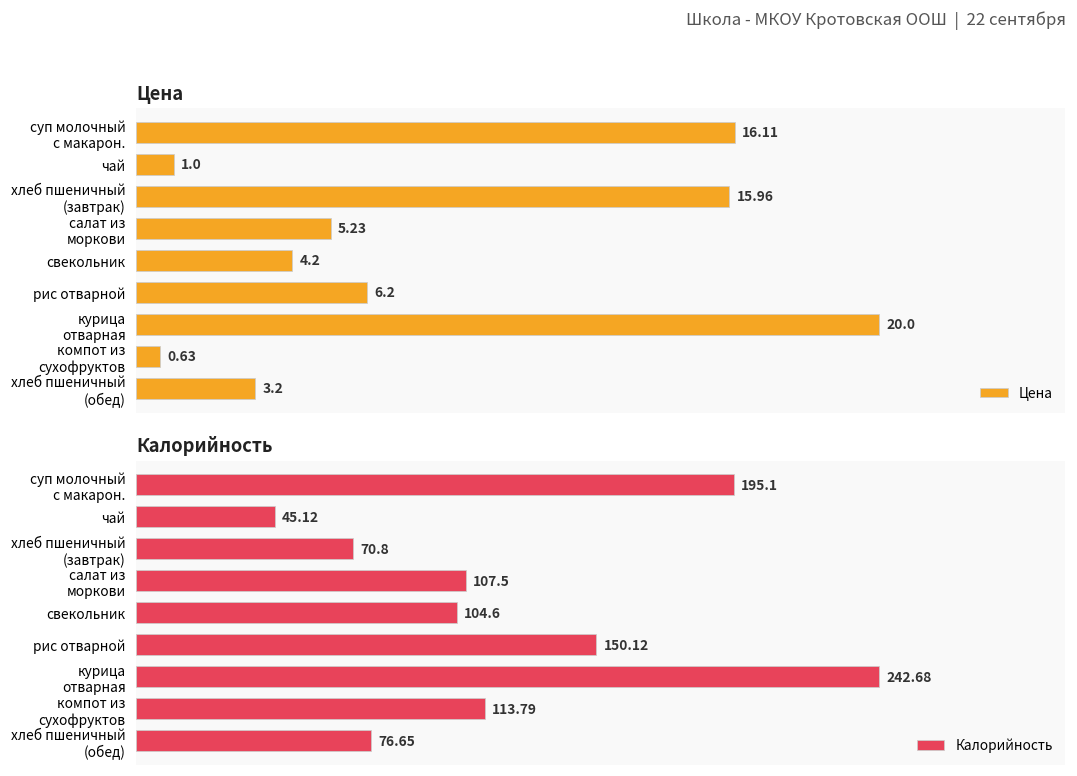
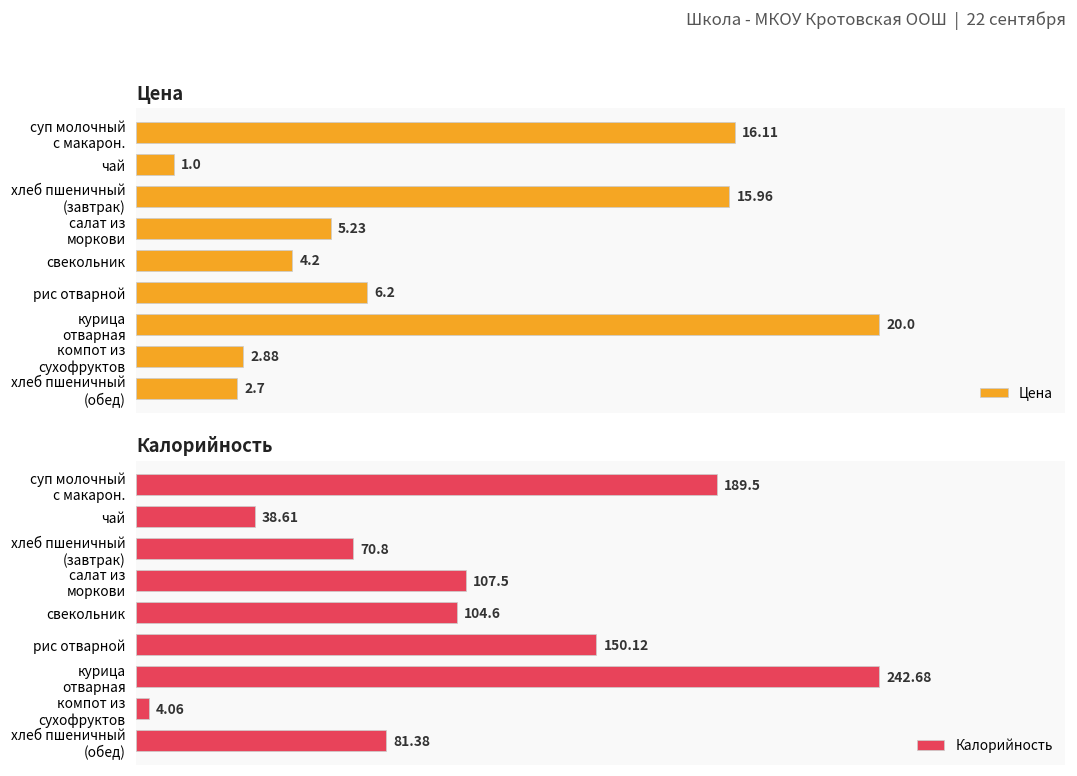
Цена, компот из сухофруктов: 0.63 -> 2.88
Цена, хлеб пшеничный (обед): 3.2 -> 2.7
Калорийность, суп молочный с макарон.: 195.1 -> 189.5
Калорийность, чай: 45.12 -> 38.61
Калорийность, компот из сухофруктов: 113.79 -> 4.06
Калорийность, хлеб пшеничный (обед): 76.65 -> 81.38
